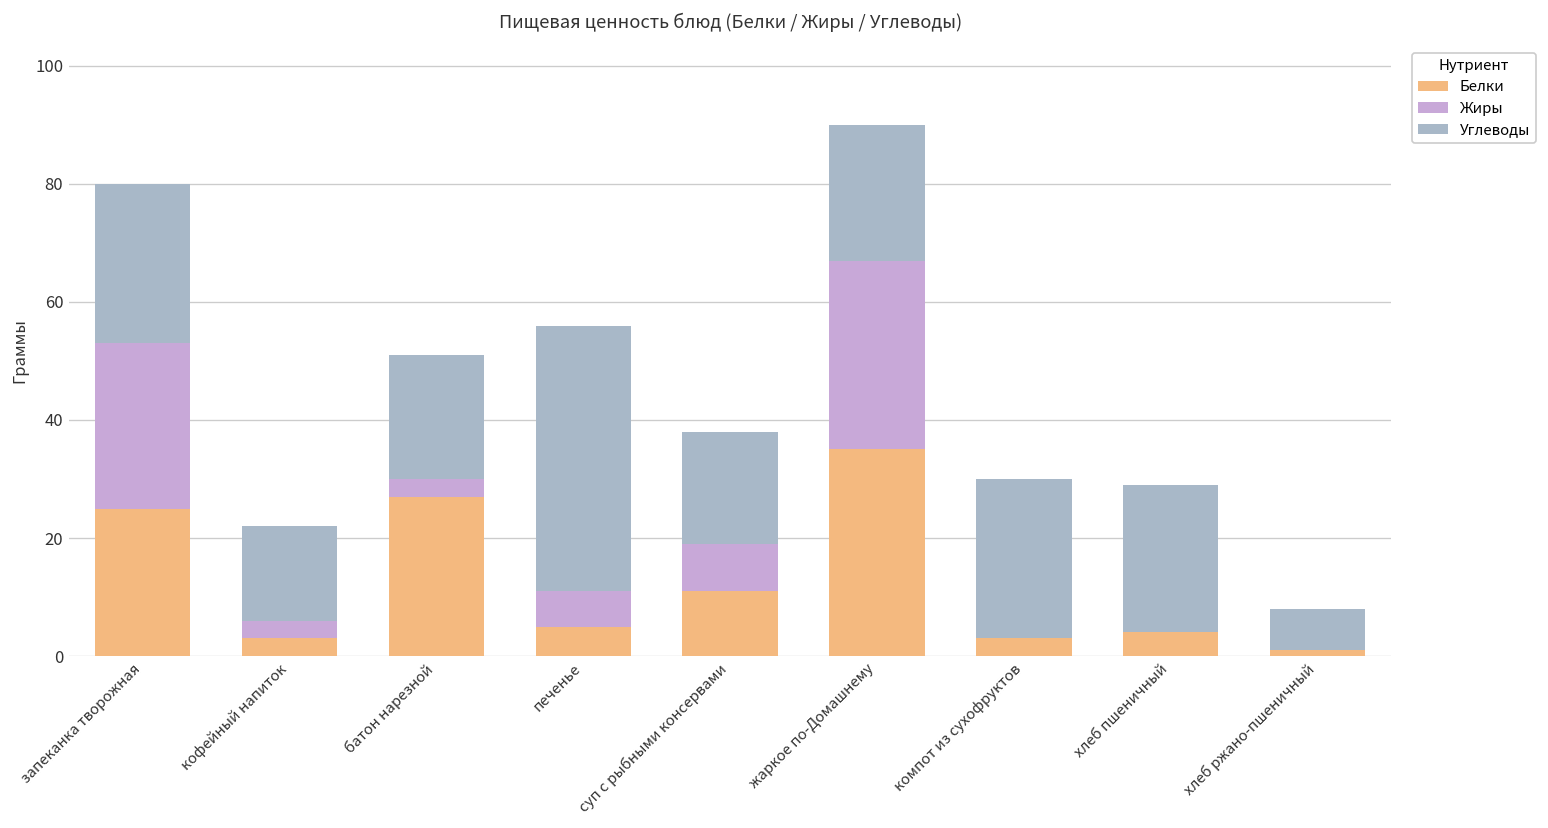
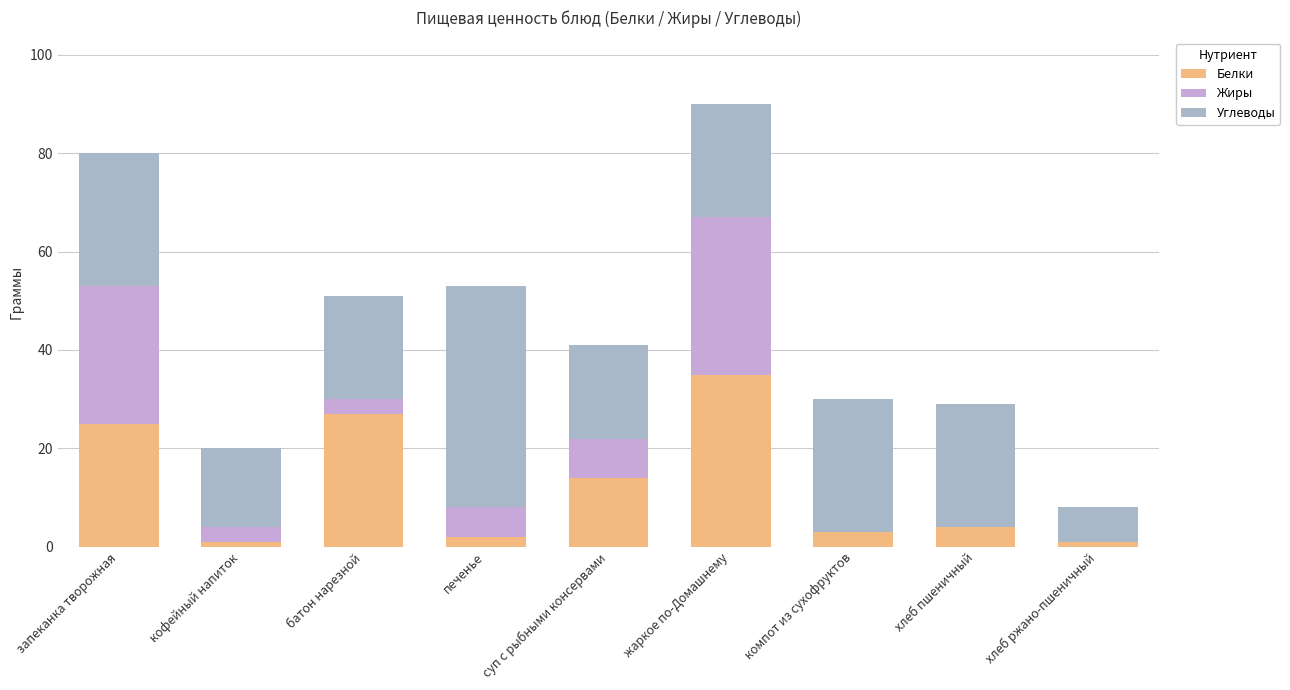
Белки, кофейный напиток: 3 -> 1
Белки, печенье: 5 -> 2
Белки, суп с рыбными консервами: 11 -> 14
